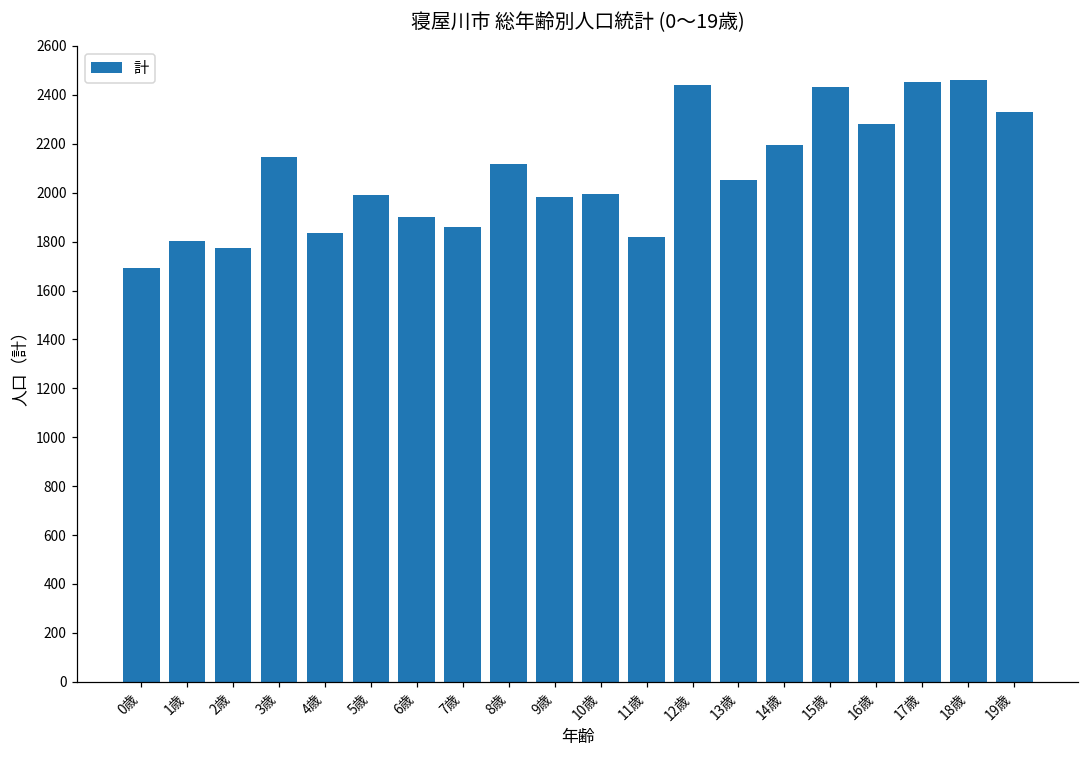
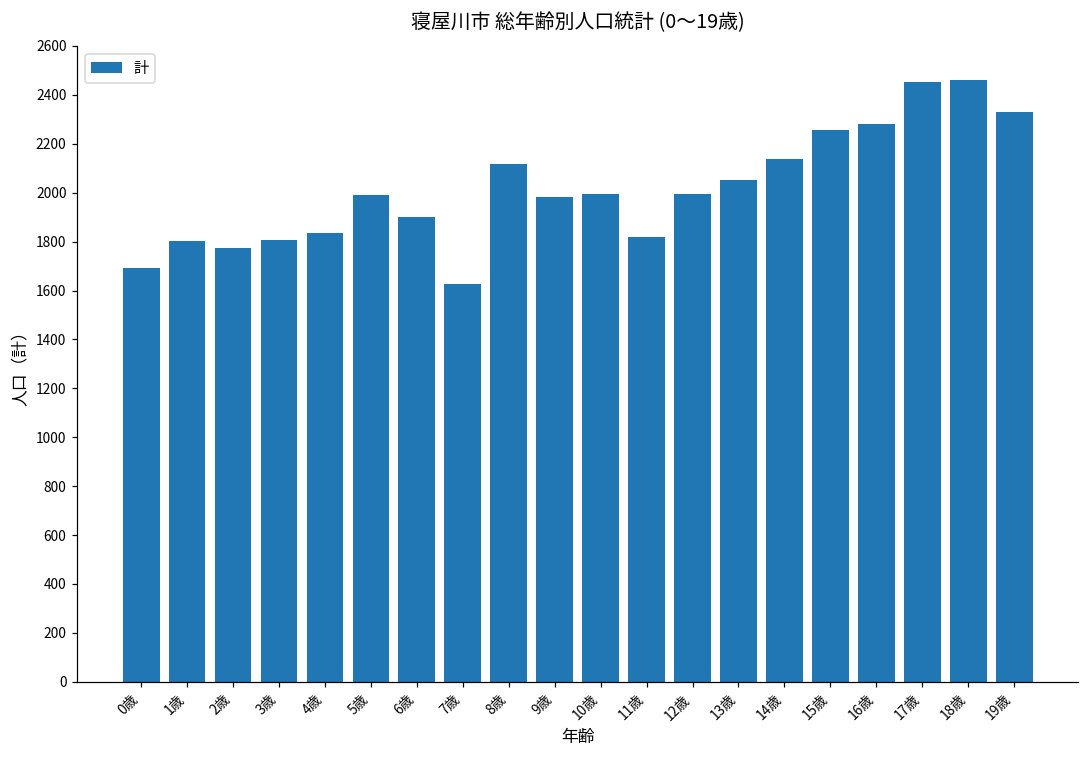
3歳: 2150 -> 1810
7歳: 1860 -> 1630
12歳: 2440 -> 1990
14歳: 2200 -> 2140
15歳: 2430 -> 2260
